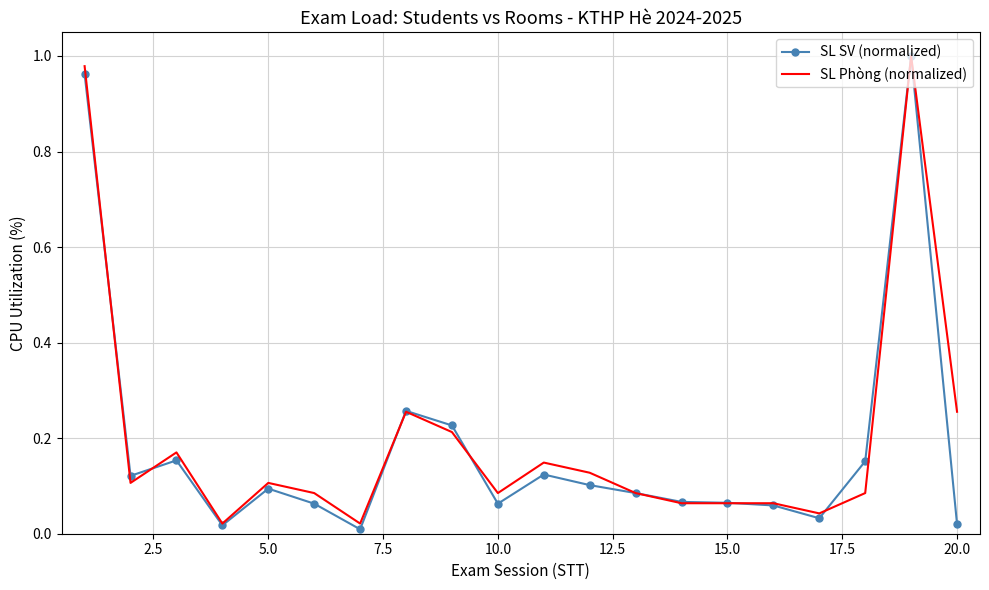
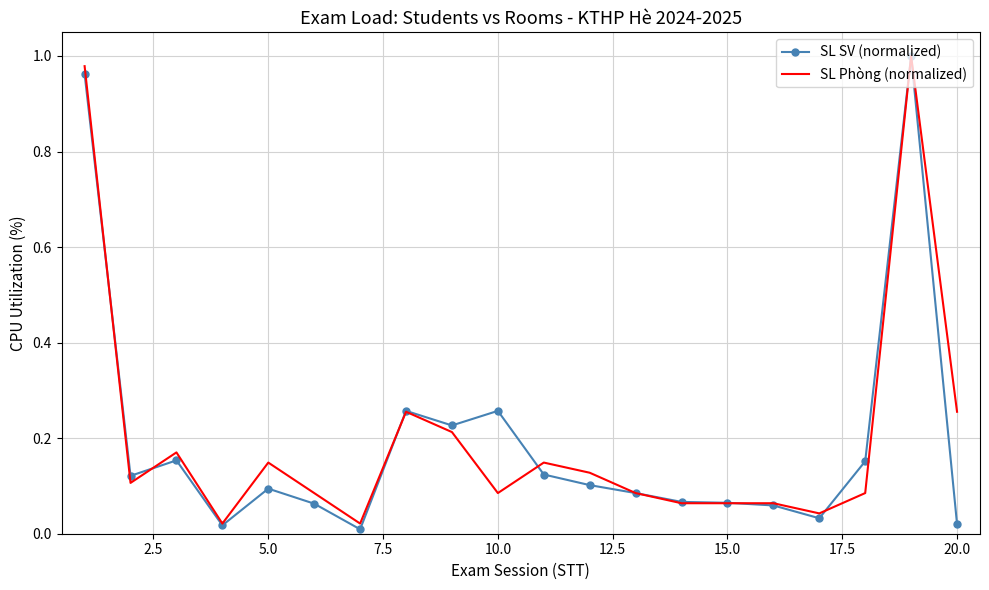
SL Phòng (normalized), 5.0: 0.11 -> 0.15
SL SV (normalized), 10.0: 0.06 -> 0.26
